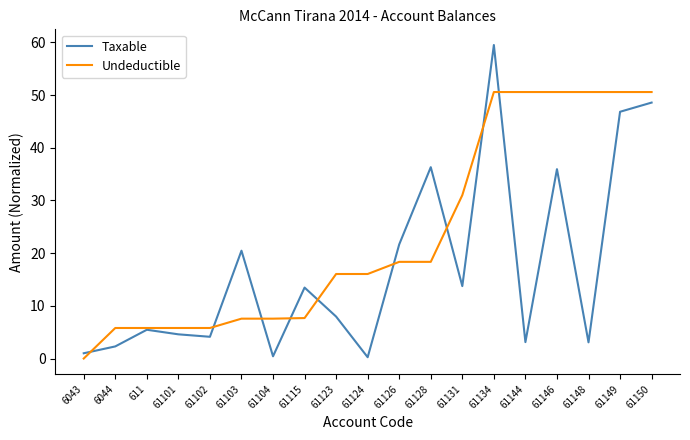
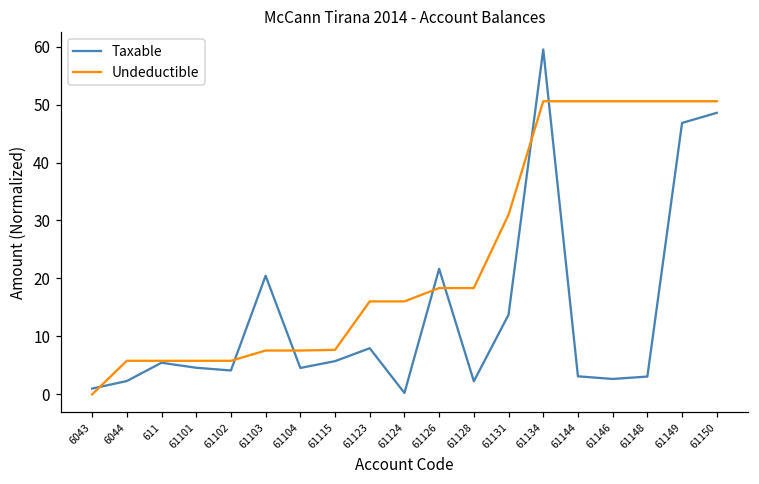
Taxable, 61104: 0 -> 5
Taxable, 61115: 13 -> 6
Taxable, 61128: 36 -> 2
Taxable, 61146: 36 -> 3
